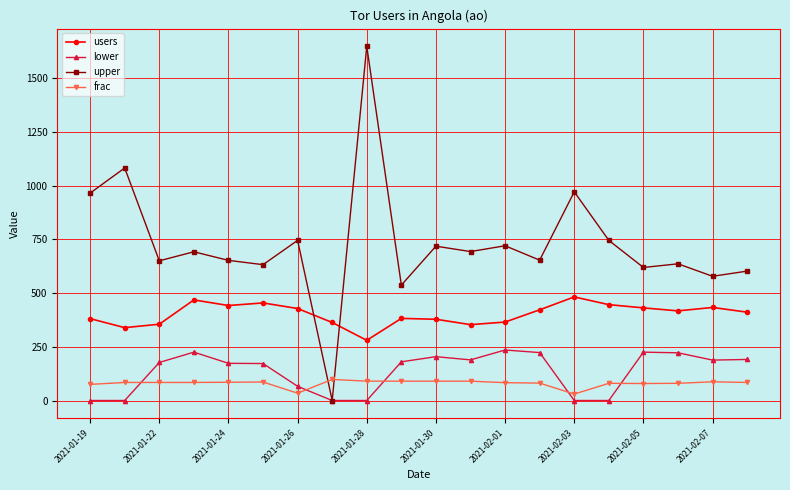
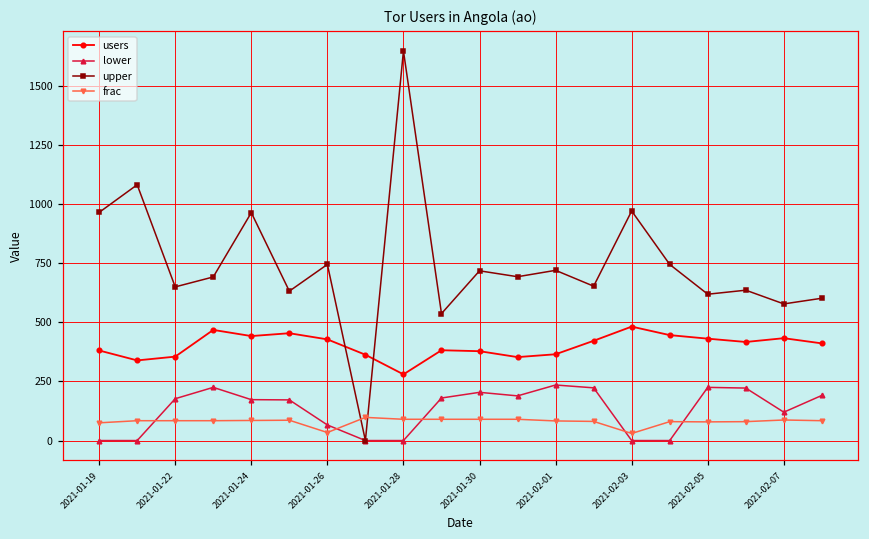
upper, 2021-01-24: 650 -> 960
lower, 2021-02-07: 190 -> 120
